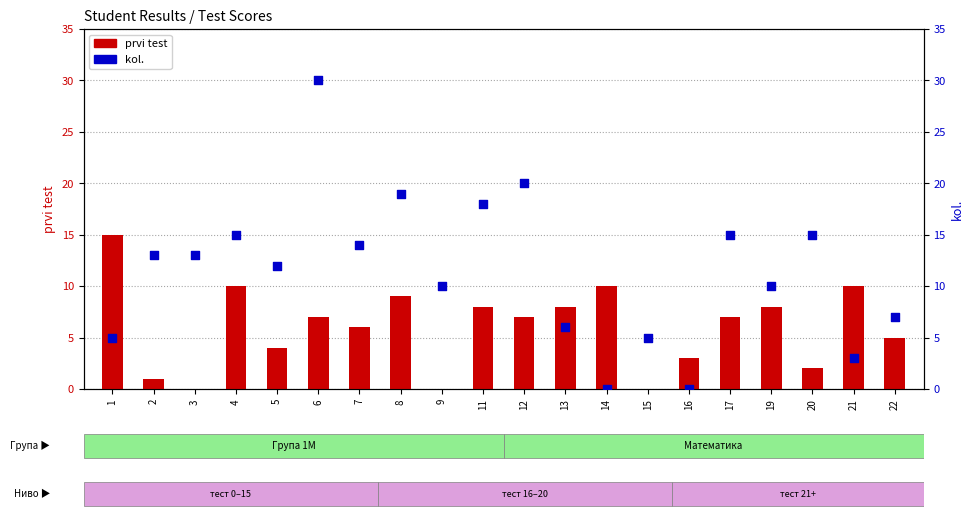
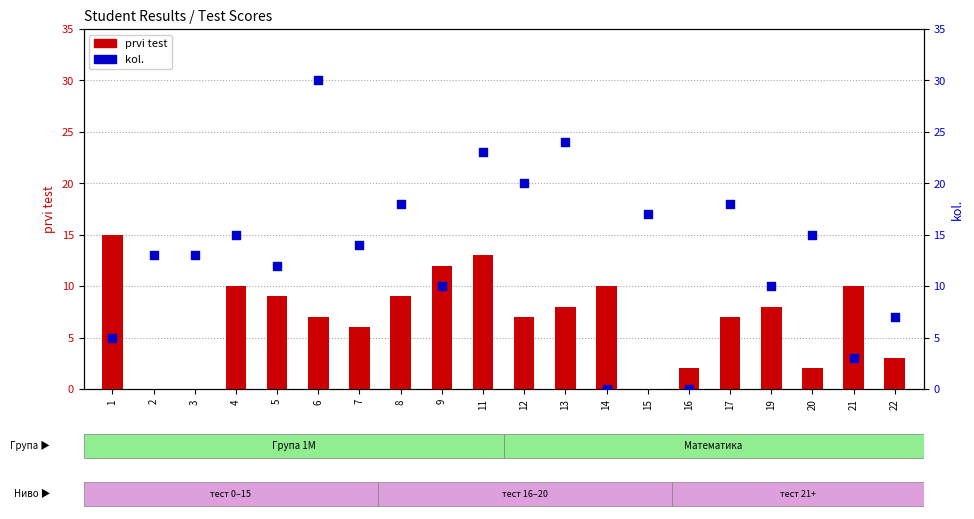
prvi test, 2: 1 -> 0
prvi test, 5: 4 -> 9
prvi test, 9: 0 -> 12
prvi test, 11: 8 -> 13
prvi test, 16: 3 -> 2
prvi test, 22: 5 -> 3
kol., 8: 19 -> 18
kol., 11: 18 -> 23
kol., 13: 6 -> 24
kol., 15: 5 -> 17
kol., 17: 15 -> 18
